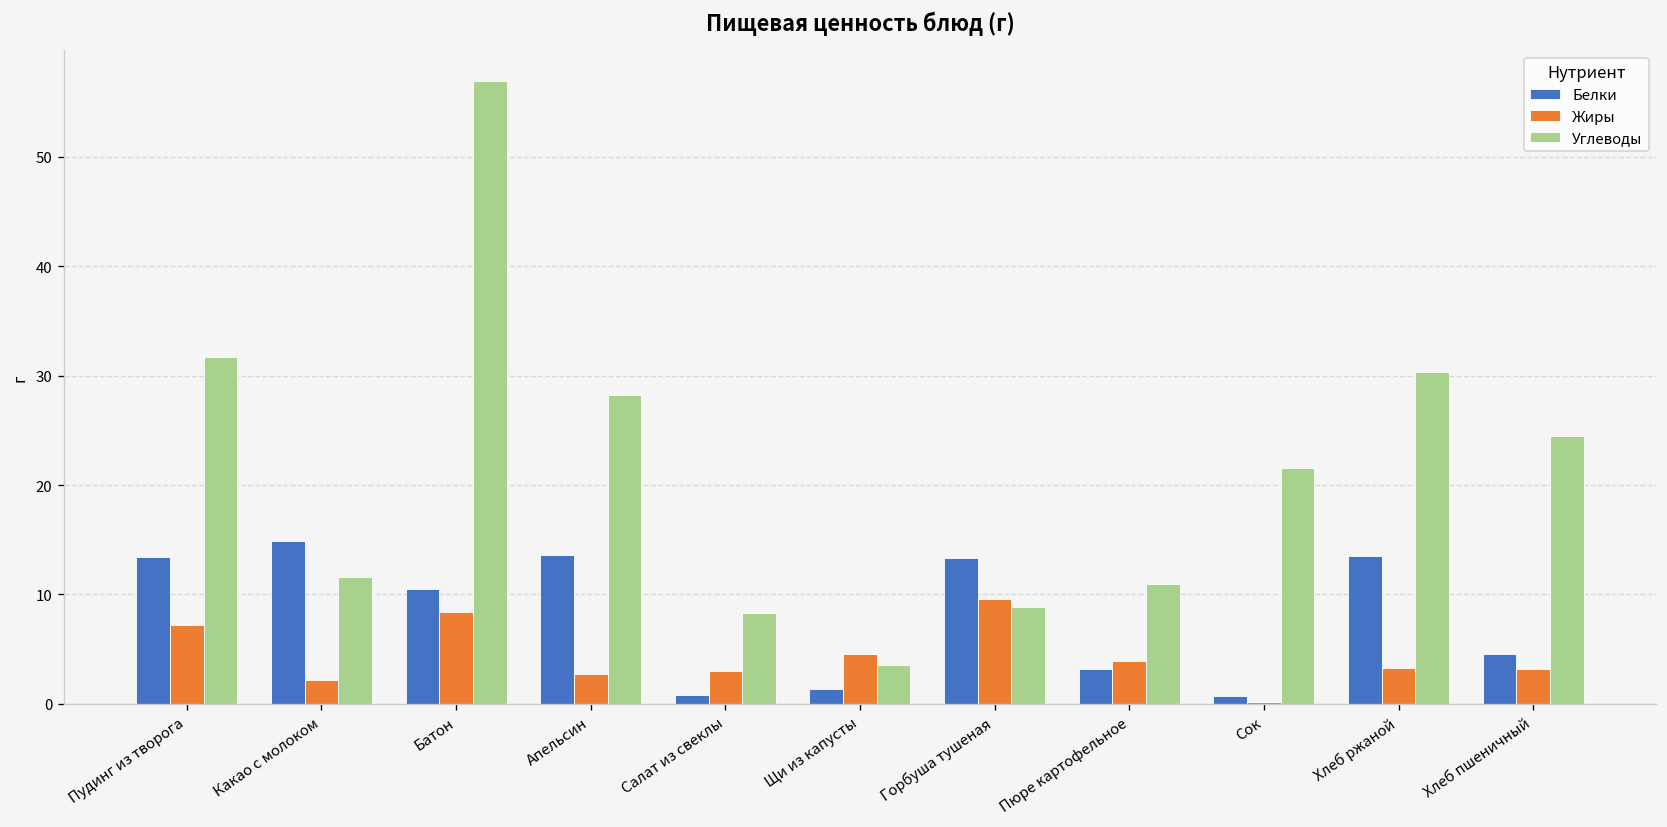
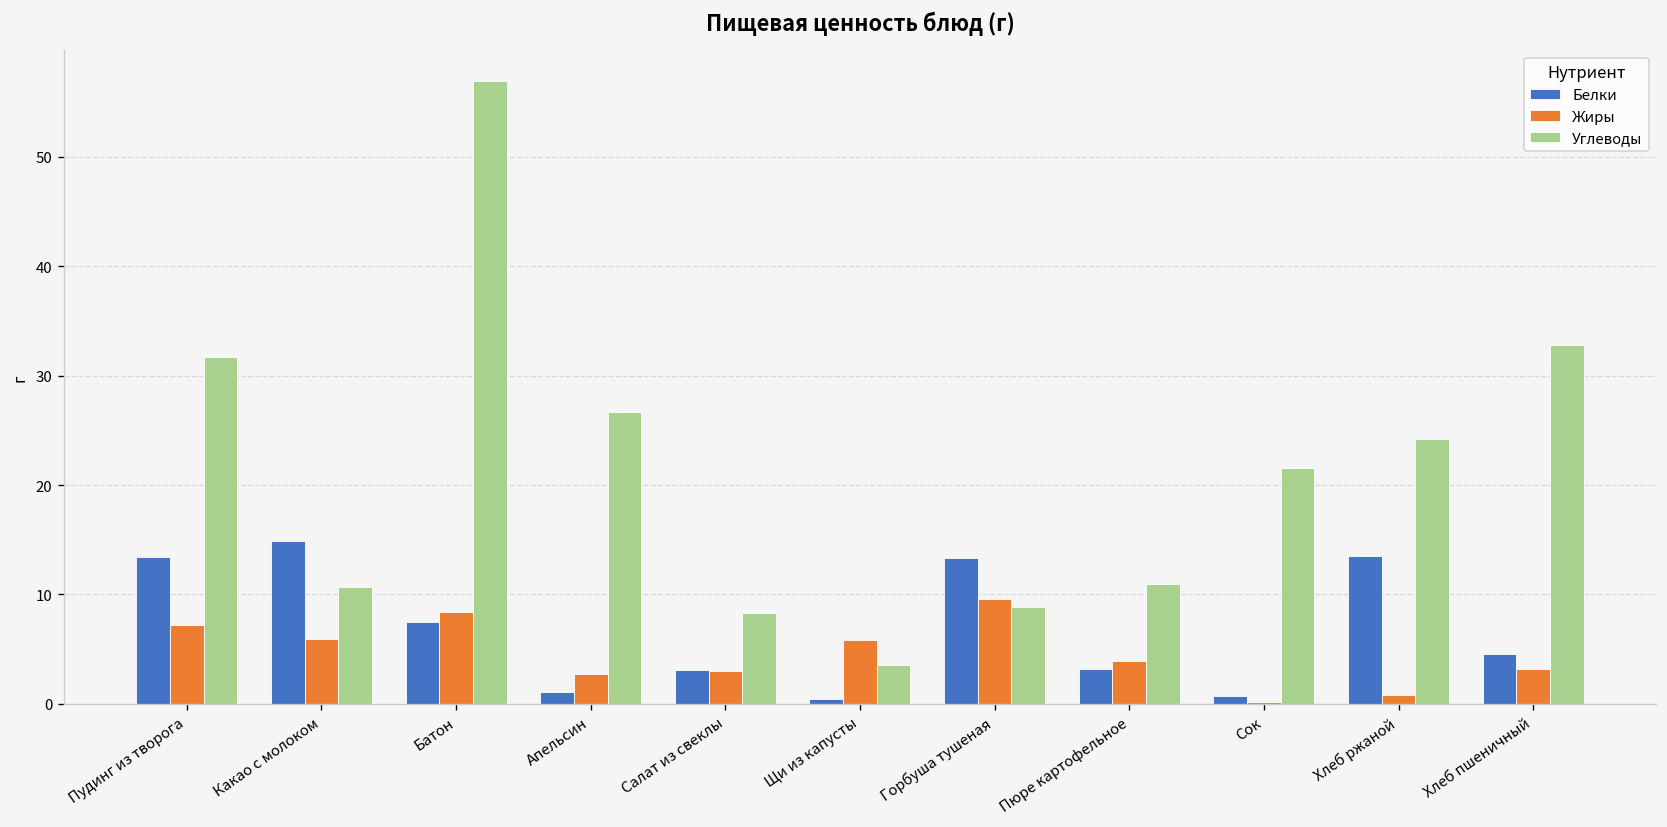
Жиры, Какао с молоком: 2 -> 6
Углеводы, Какао с молоком: 12 -> 11
Белки, Батон: 11 -> 7
Белки, Апельсин: 14 -> 1
Углеводы, Апельсин: 28 -> 27
Белки, Салат из свеклы: 1 -> 3
Белки, Щи из капусты: 1 -> 0
Жиры, Щи из капусты: 5 -> 6
Жиры, Хлеб ржаной: 3 -> 1
Углеводы, Хлеб ржаной: 30 -> 24
Углеводы, Хлеб пшеничный: 25 -> 33
